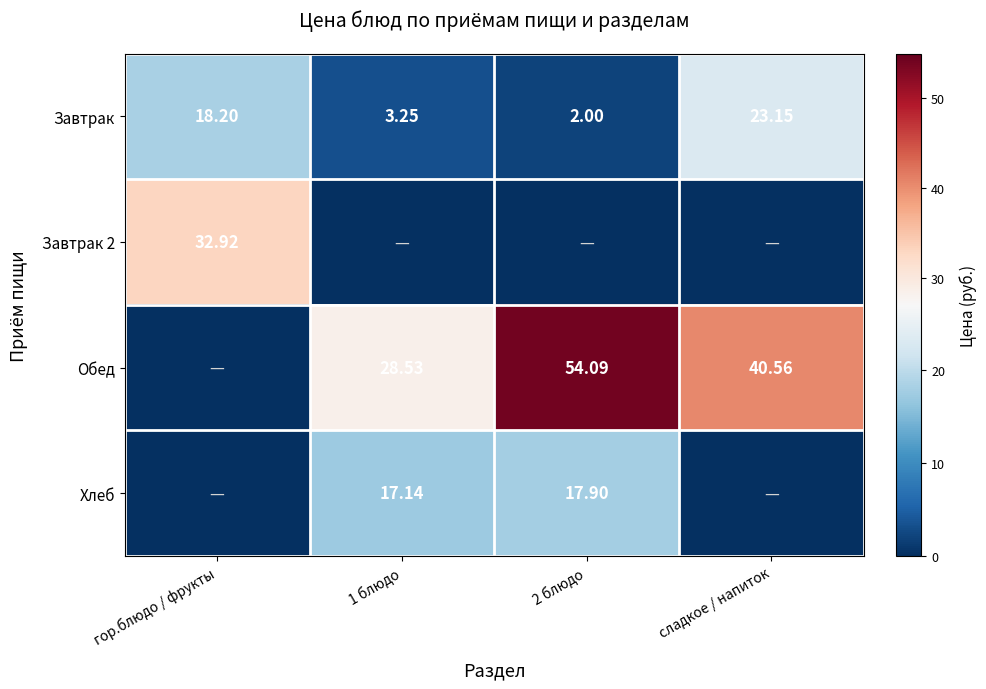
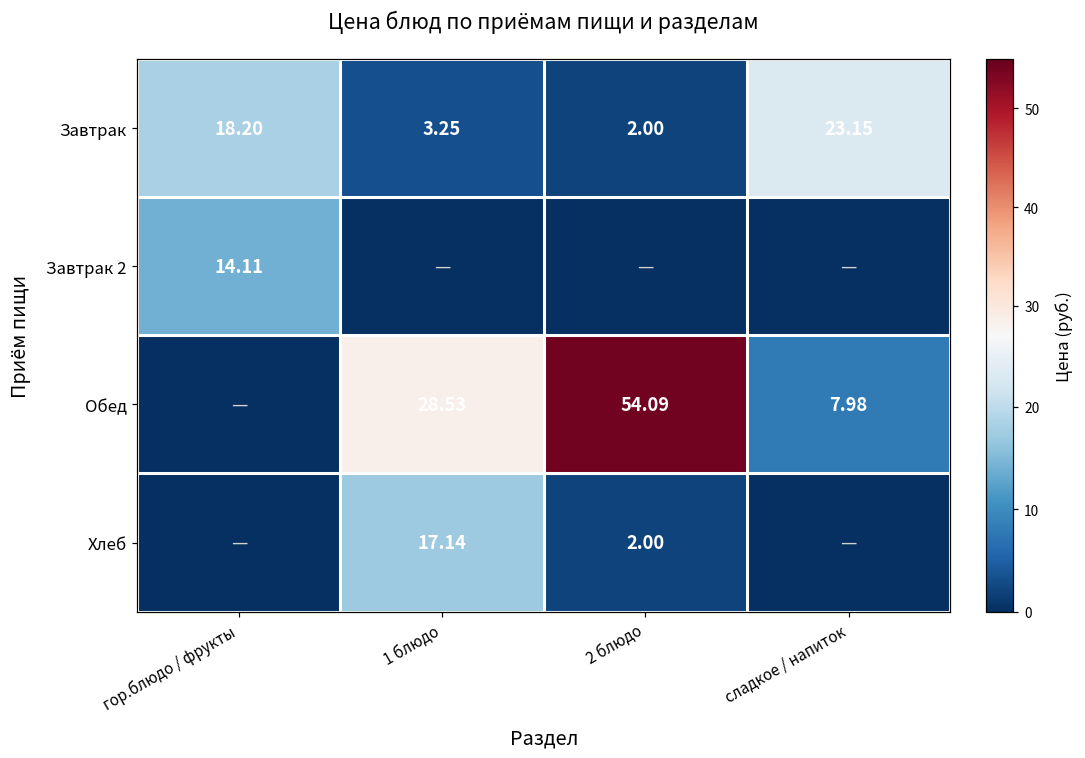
Завтрак 2, гор.блюдо / фрукты: 32.92 -> 14.11
Обед, сладкое / напиток: 40.56 -> 7.98
Хлеб, 2 блюдо: 17.90 -> 2.00
